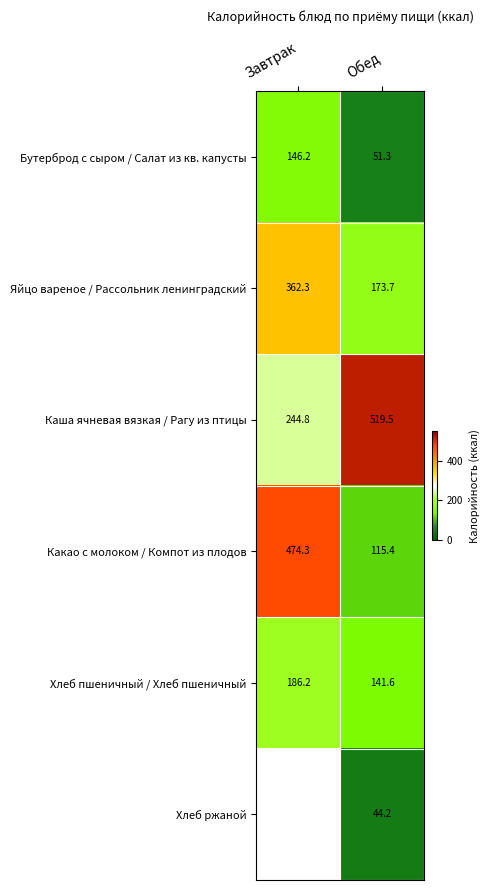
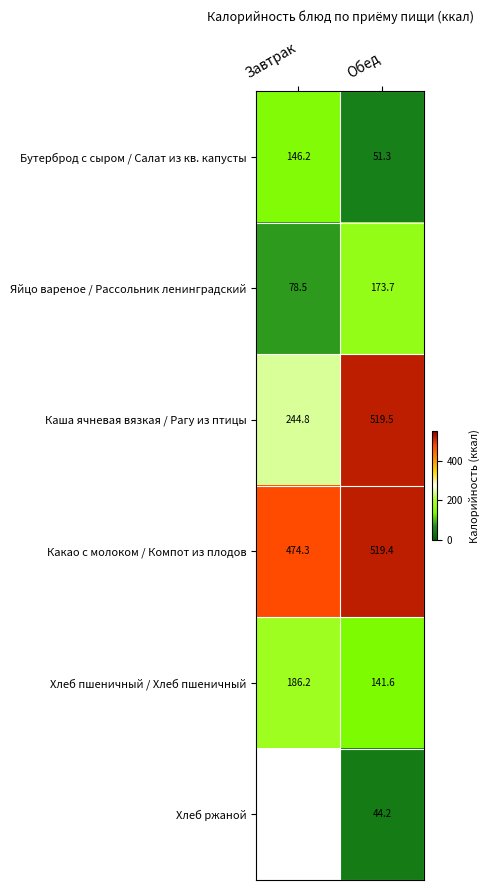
Яйцо вареное / Рассольник ленинградский, Завтрак: 362.3 -> 78.5
Какао с молоком / Компот из плодов, Обед: 115.4 -> 519.4
